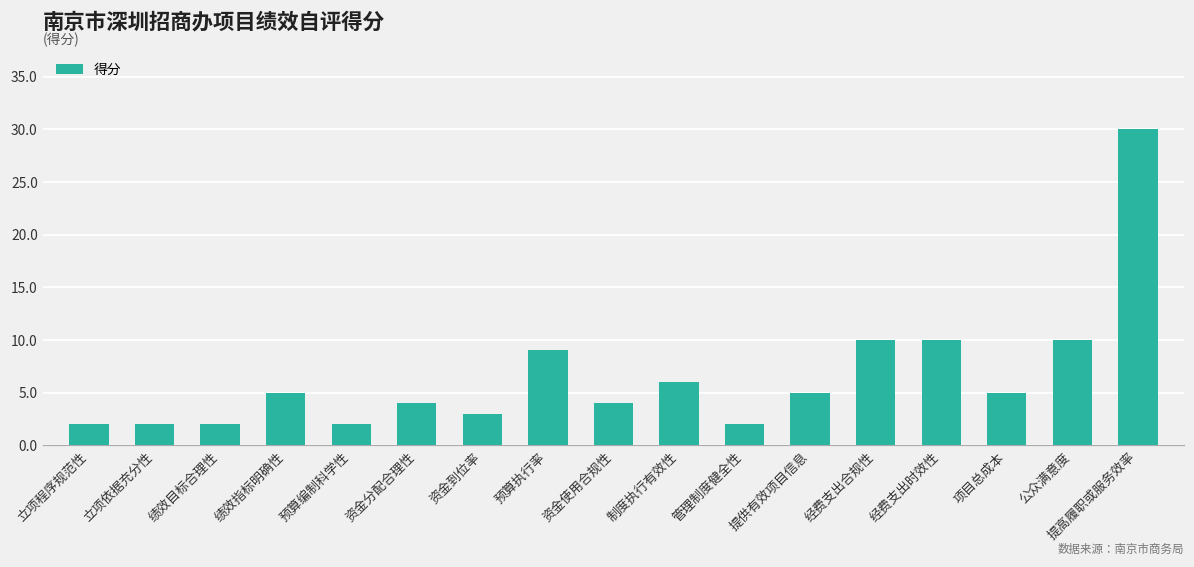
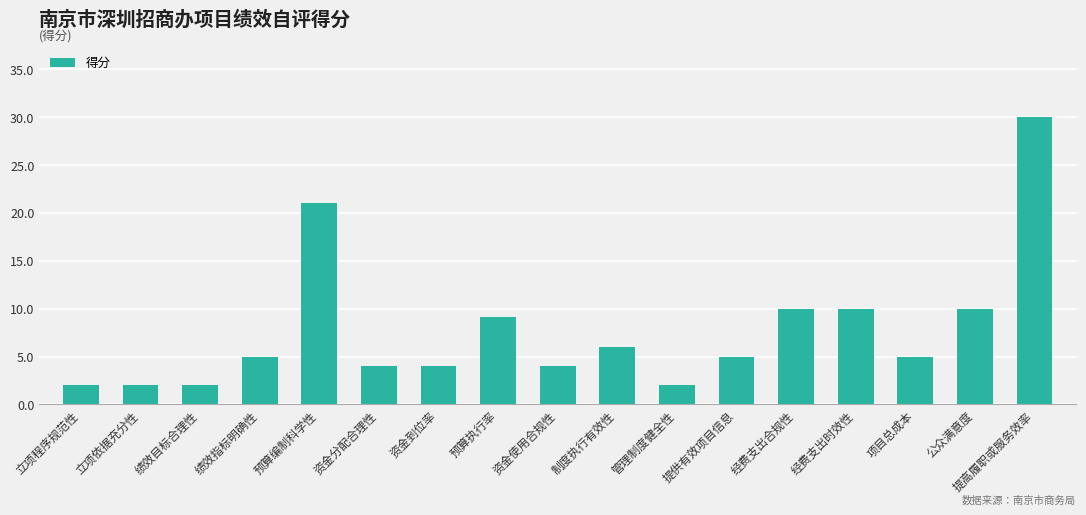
预算编制科学性: 2 -> 21
资金到位率: 3 -> 4
